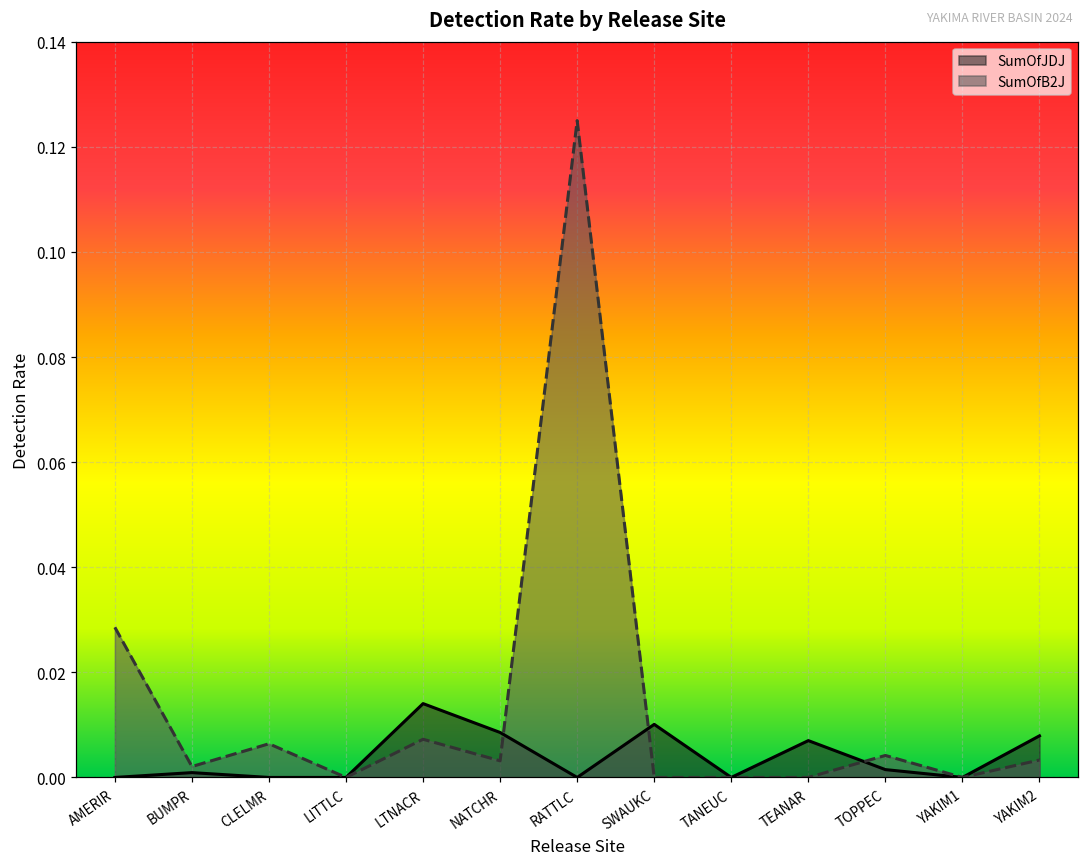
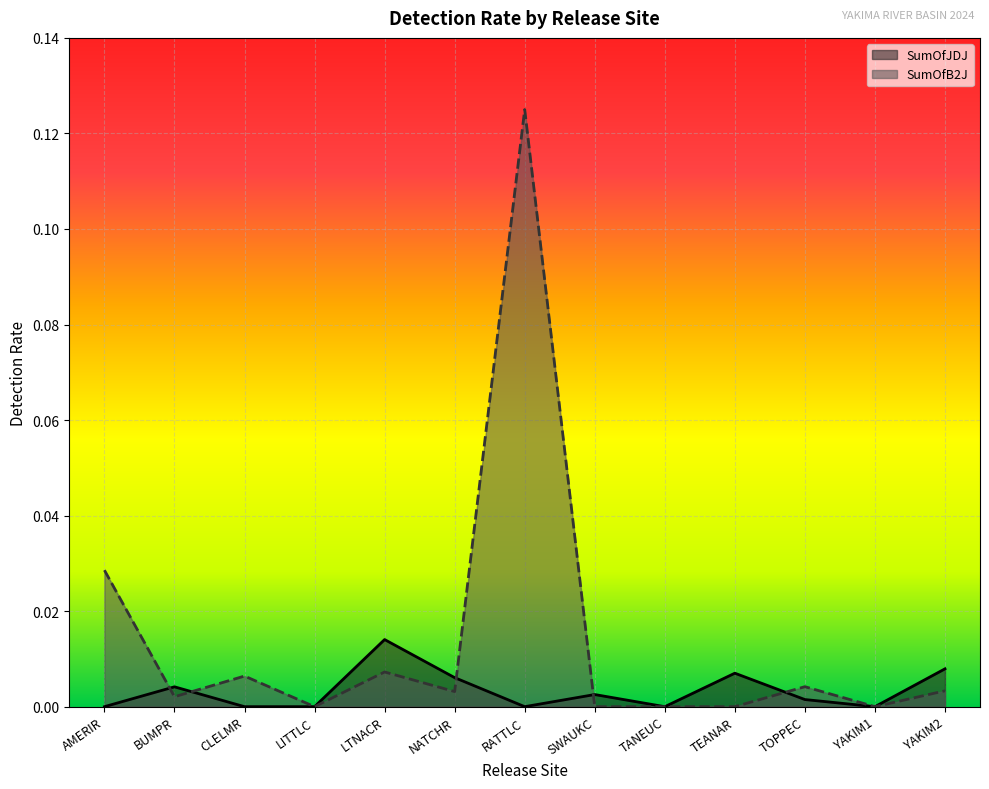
SumOfJDJ, BUMPR: 0.001 -> 0.004
SumOfJDJ, NATCHR: 0.009 -> 0.006
SumOfJDJ, SWAUKC: 0.010 -> 0.003
